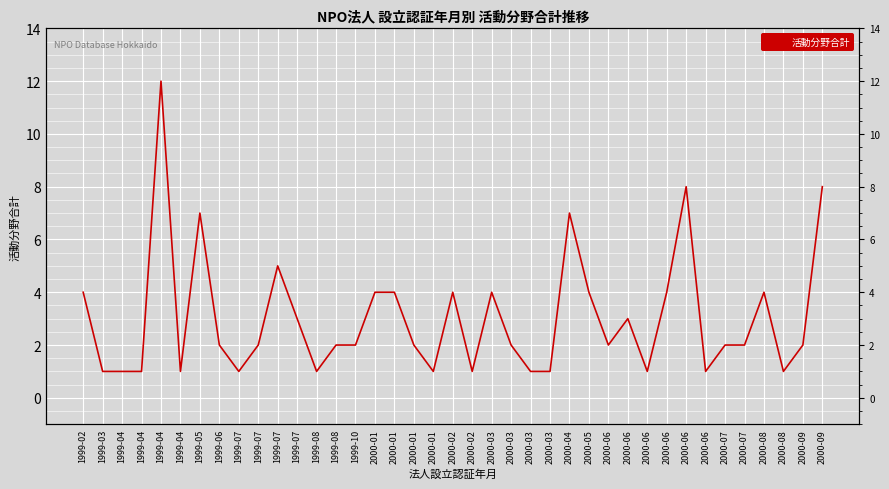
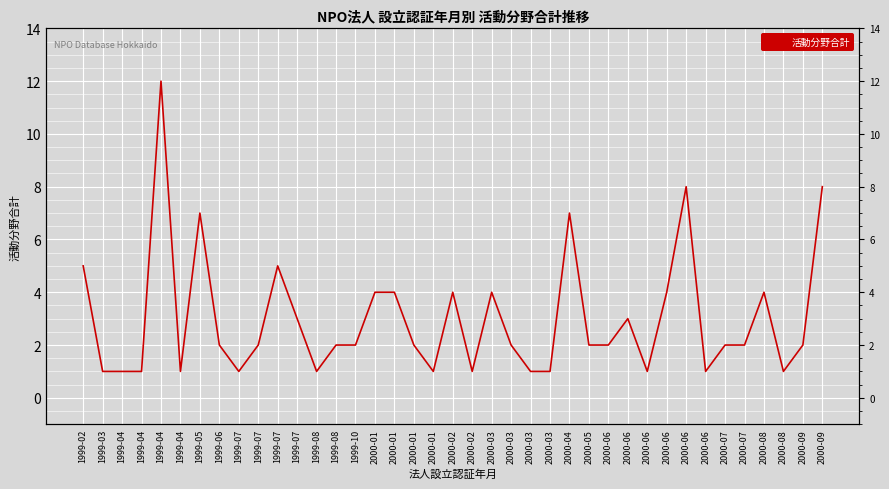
1999-02: 4 -> 5
2000-05: 4 -> 2
